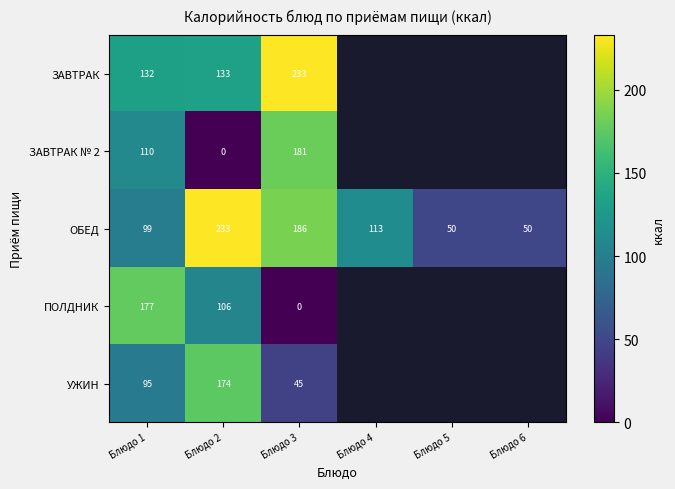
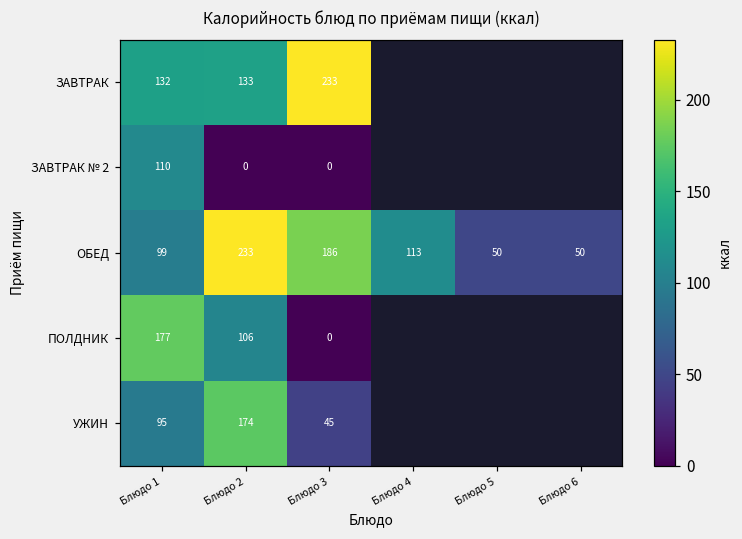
ЗАВТРАК № 2, Блюдо 3: 181 -> 0
